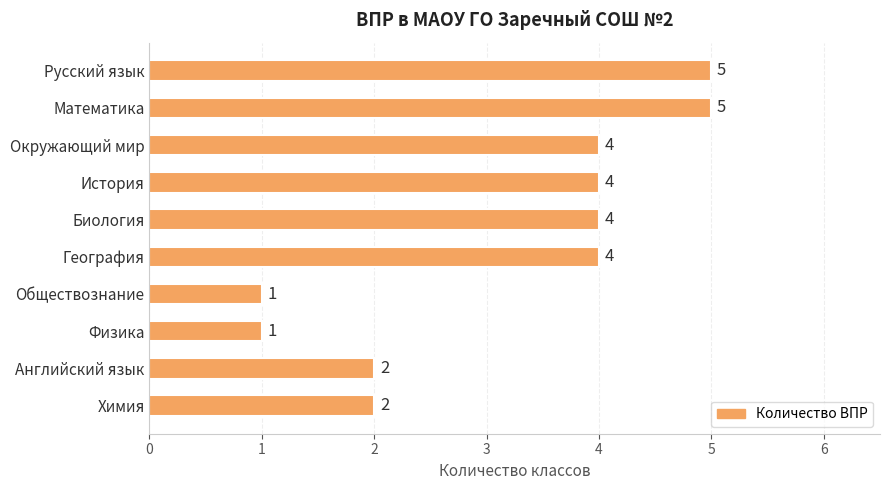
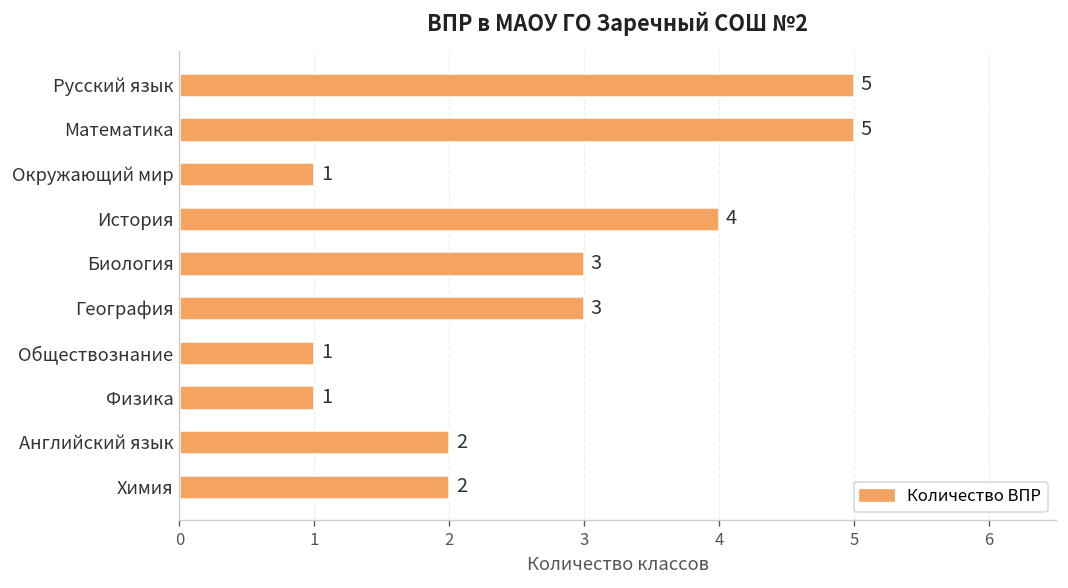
Окружающий мир: 4 -> 1
Биология: 4 -> 3
География: 4 -> 3
